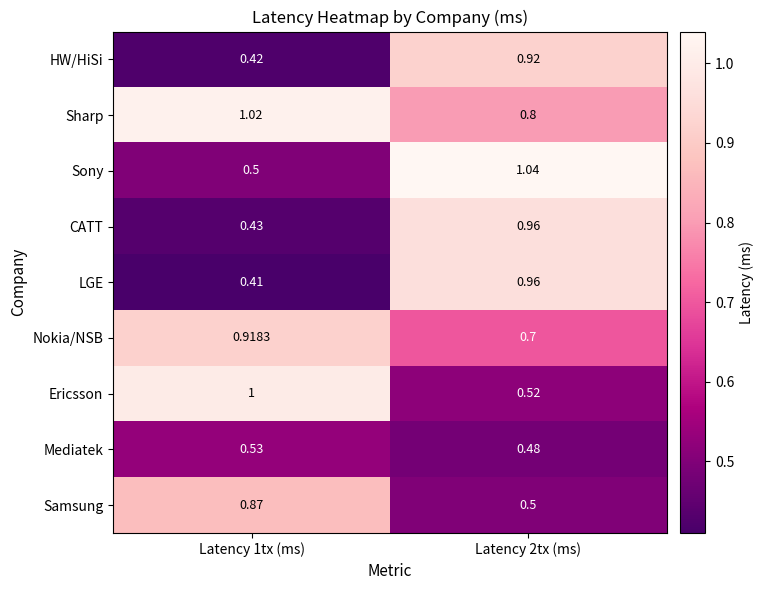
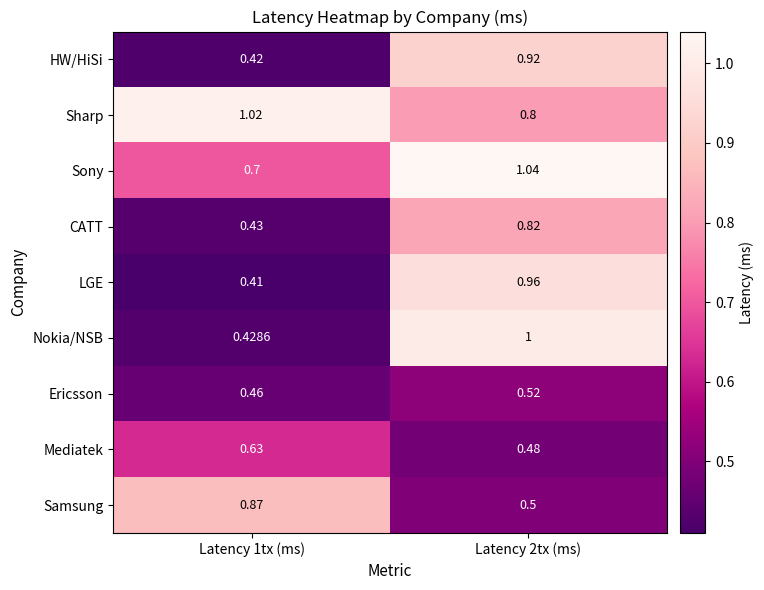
Sony, Latency 1tx (ms): 0.5 -> 0.7
CATT, Latency 2tx (ms): 0.96 -> 0.82
Nokia/NSB, Latency 1tx (ms): 0.9183 -> 0.4286
Nokia/NSB, Latency 2tx (ms): 0.7 -> 1
Ericsson, Latency 1tx (ms): 1 -> 0.46
Mediatek, Latency 1tx (ms): 0.53 -> 0.63
